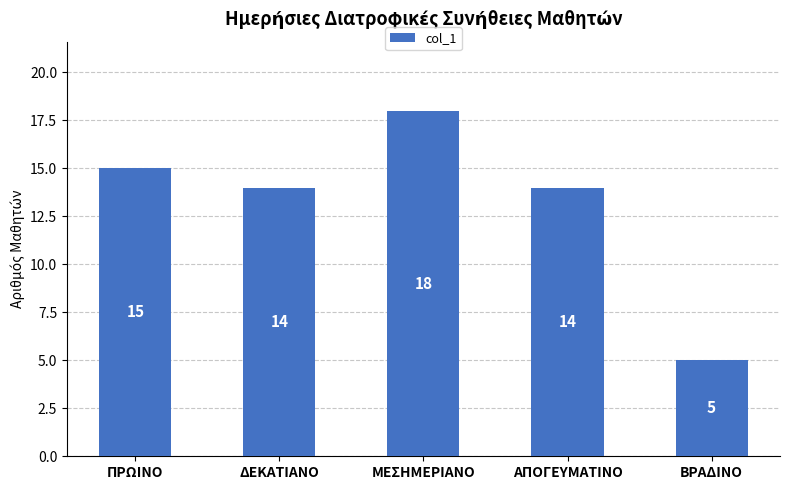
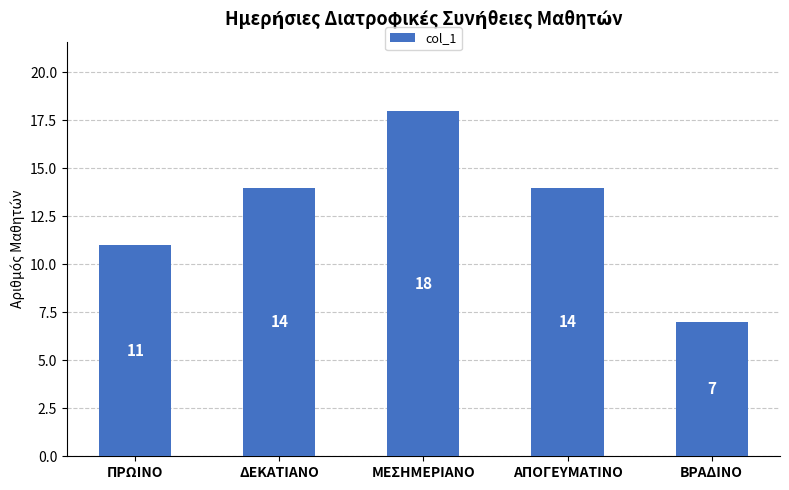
ΠΡΩΙΝΟ: 15 -> 11
ΒΡΑΔΙΝΟ: 5 -> 7
